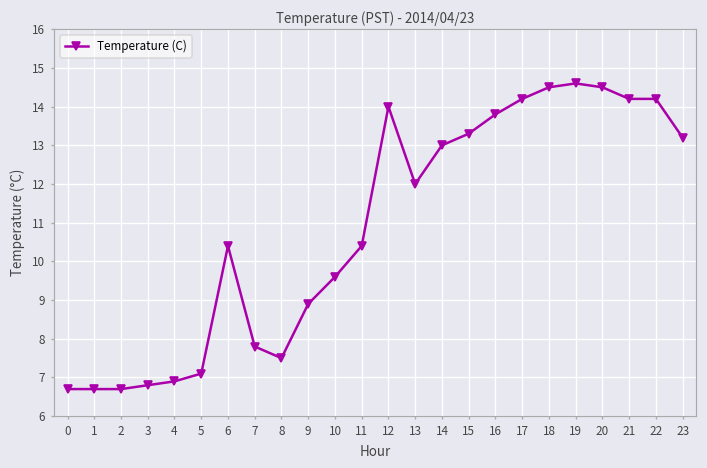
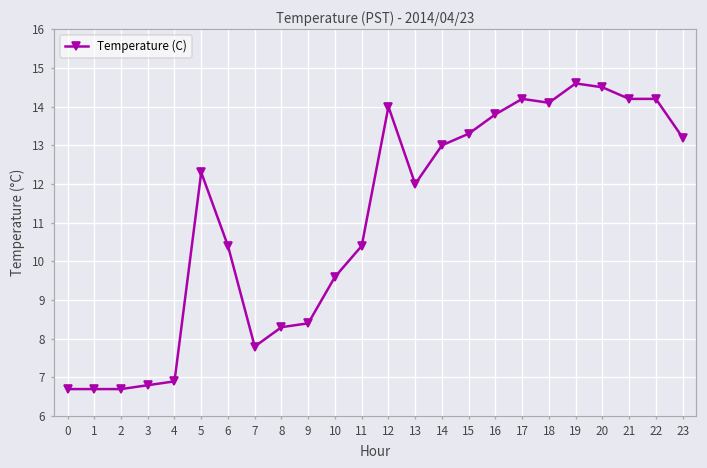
5: 7.1 -> 12.3
8: 7.5 -> 8.3
9: 8.9 -> 8.4
18: 14.5 -> 14.1
